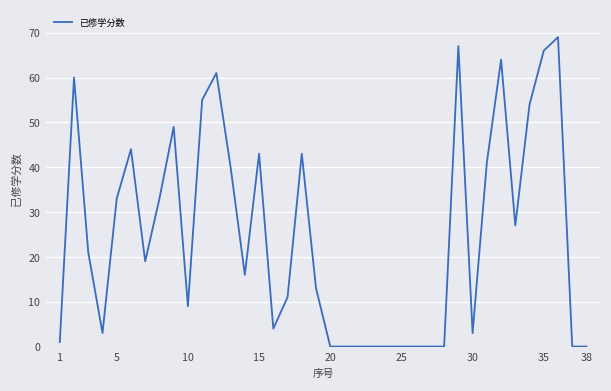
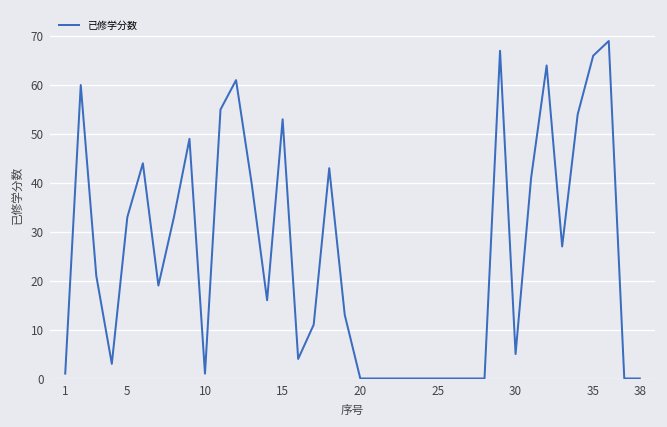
10: 9 -> 1
15: 43 -> 53
30: 3 -> 5
